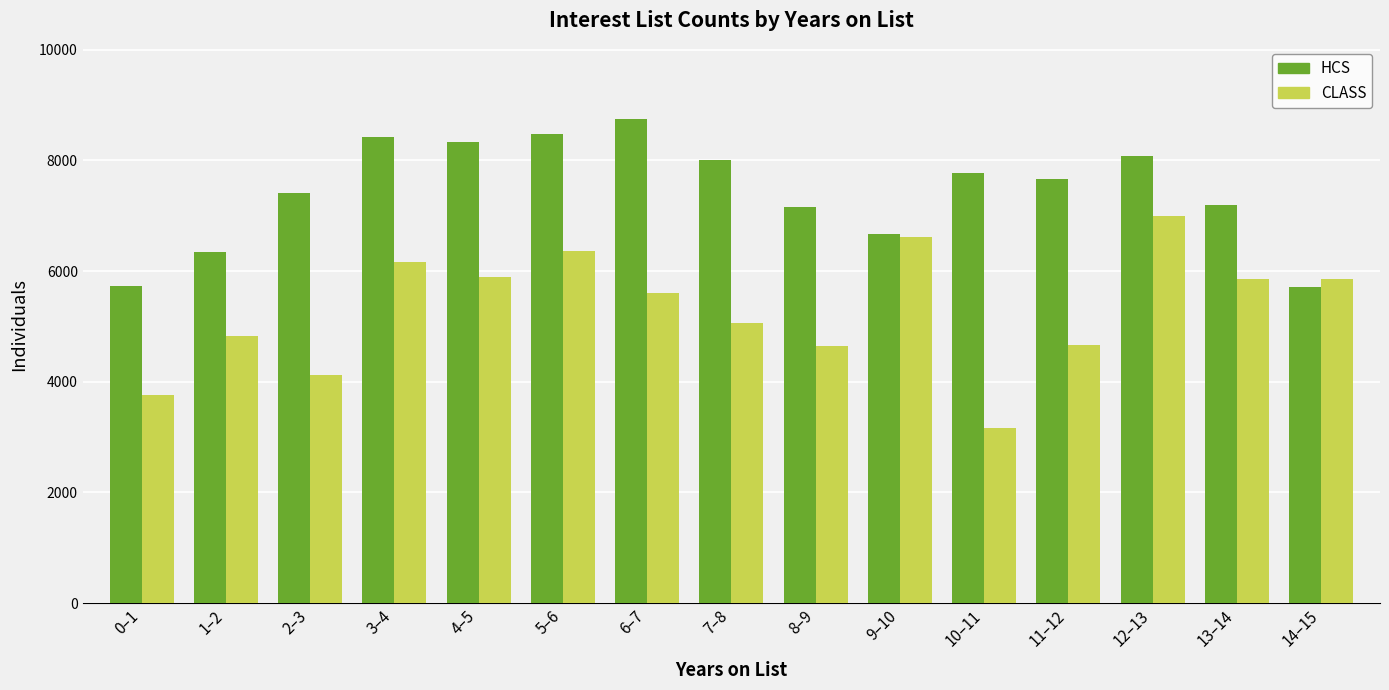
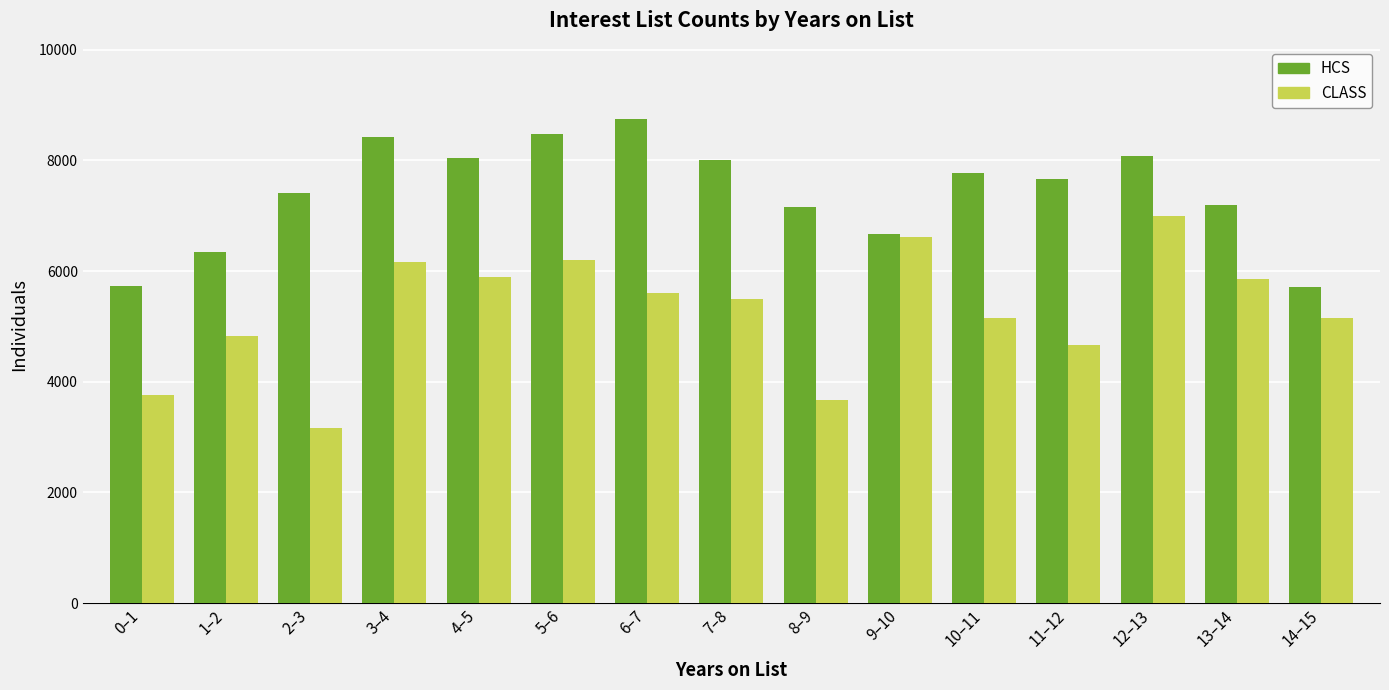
CLASS, 2–3: 4100 -> 3200
HCS, 4–5: 8300 -> 8000
CLASS, 5–6: 6400 -> 6200
CLASS, 7–8: 5100 -> 5500
CLASS, 8–9: 4600 -> 3700
CLASS, 10–11: 3200 -> 5200
CLASS, 14–15: 5900 -> 5100
